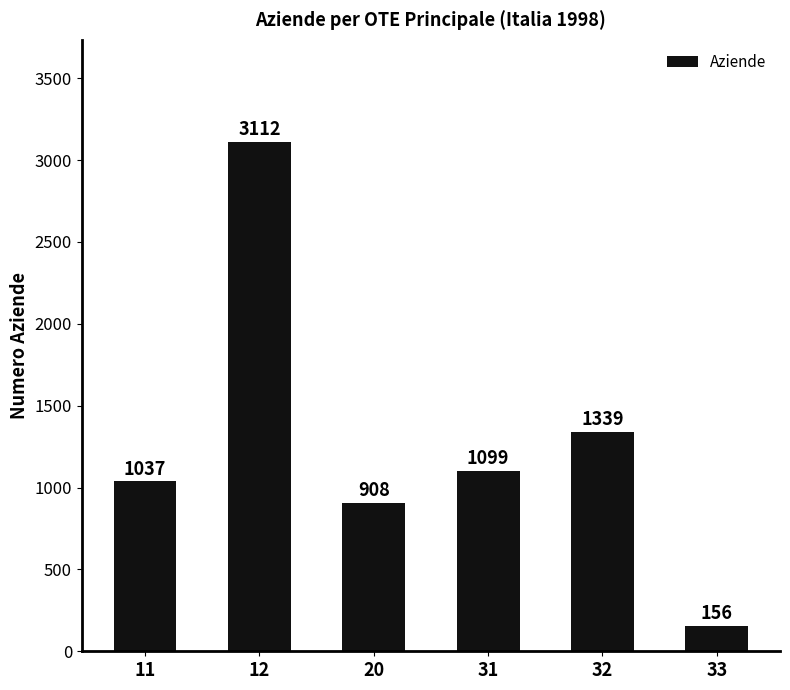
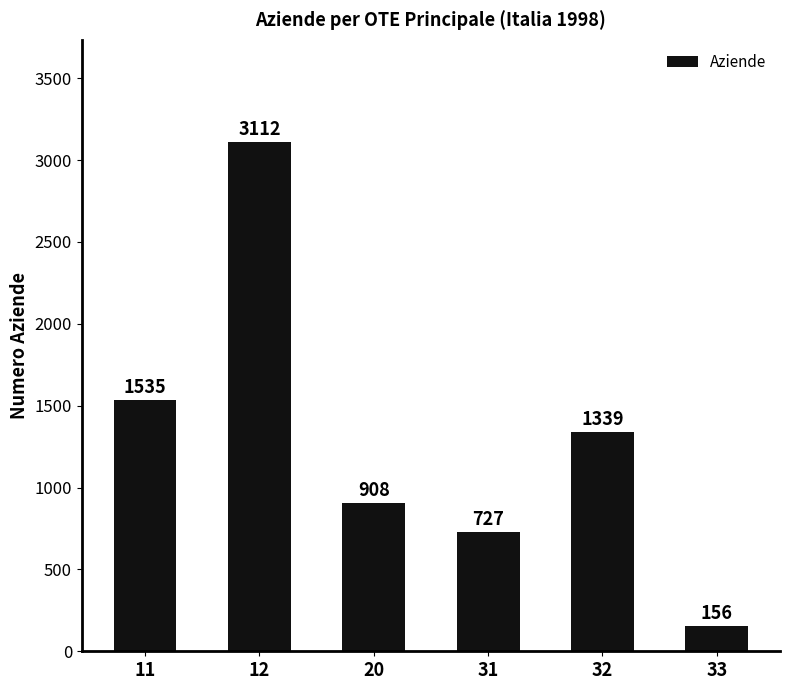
11: 1037 -> 1535
31: 1099 -> 727
